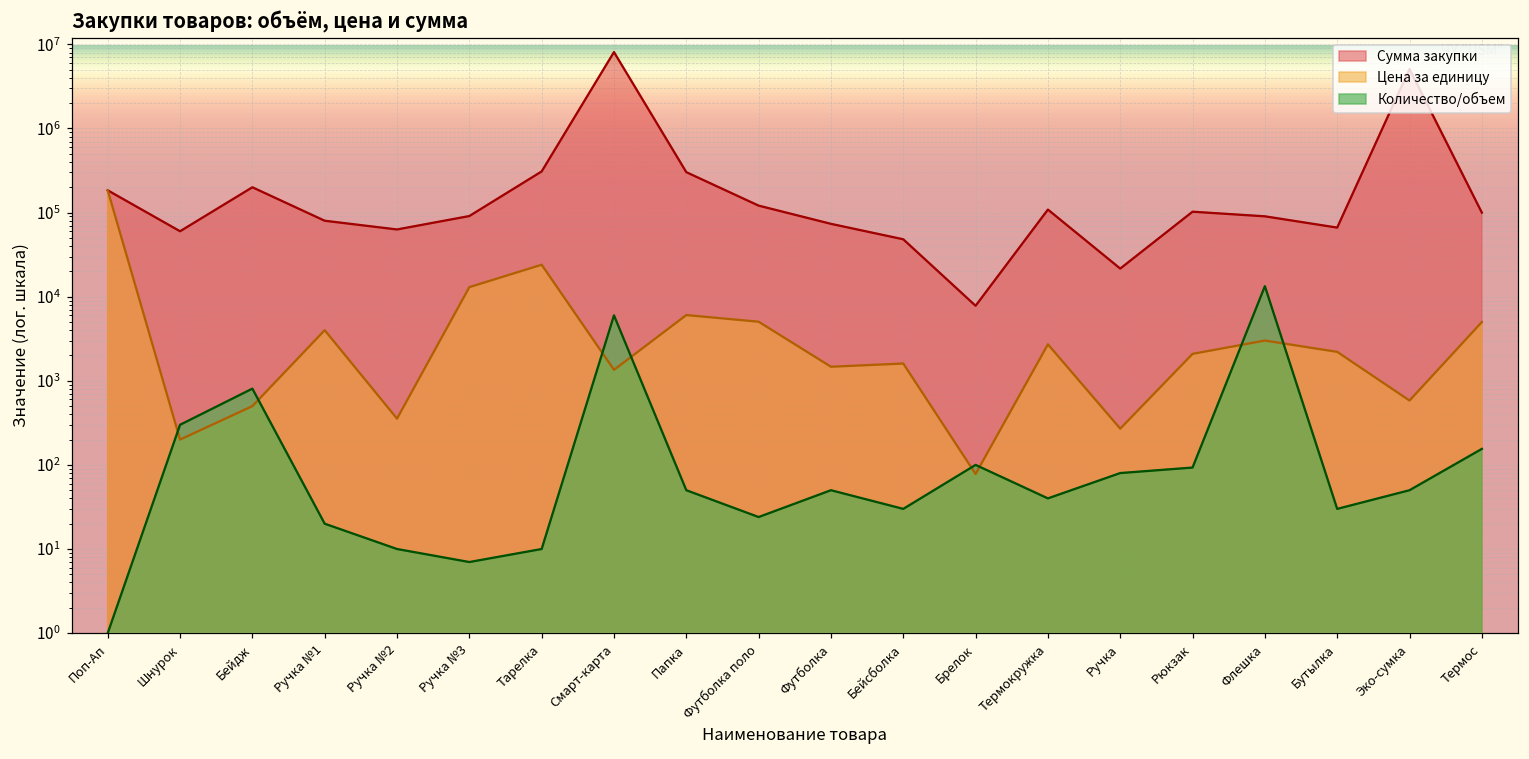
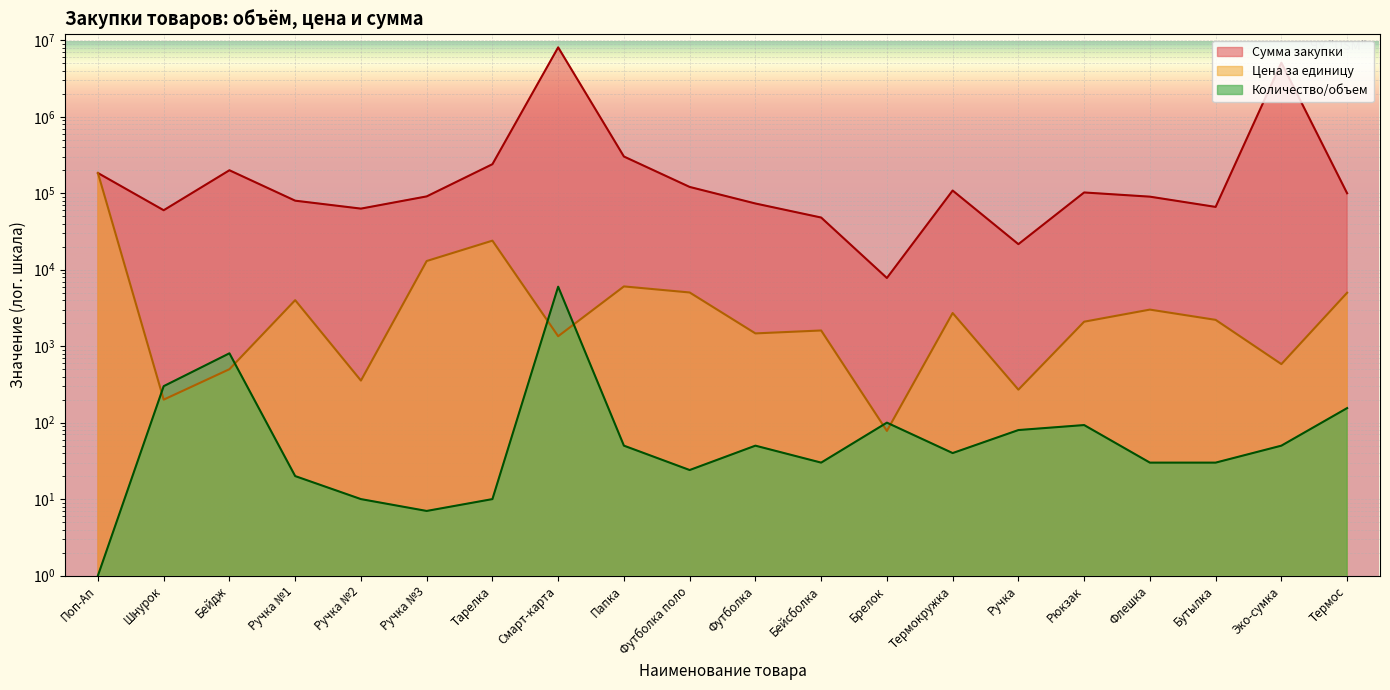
Сумма закупки, Тарелка: 310000 -> 240000
Количество/объем, Флешка: 13000 -> 30
